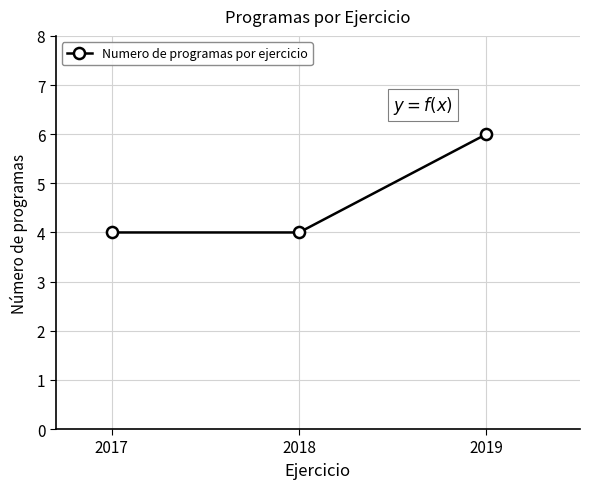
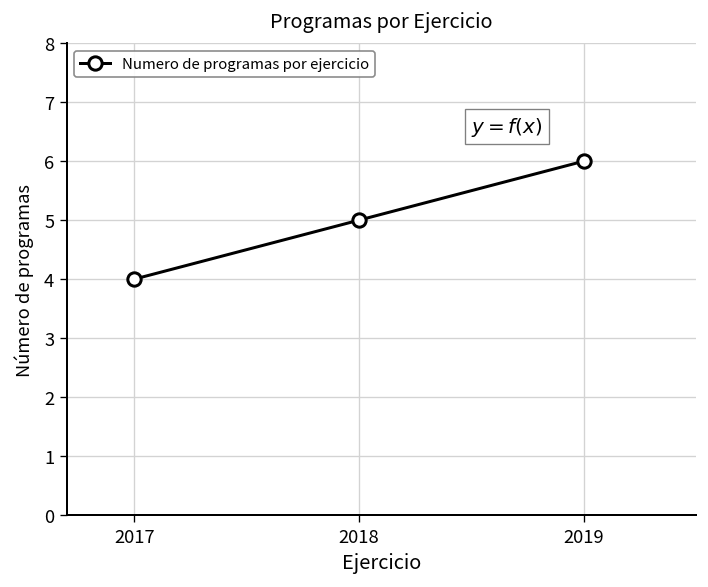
2018: 4 -> 5
